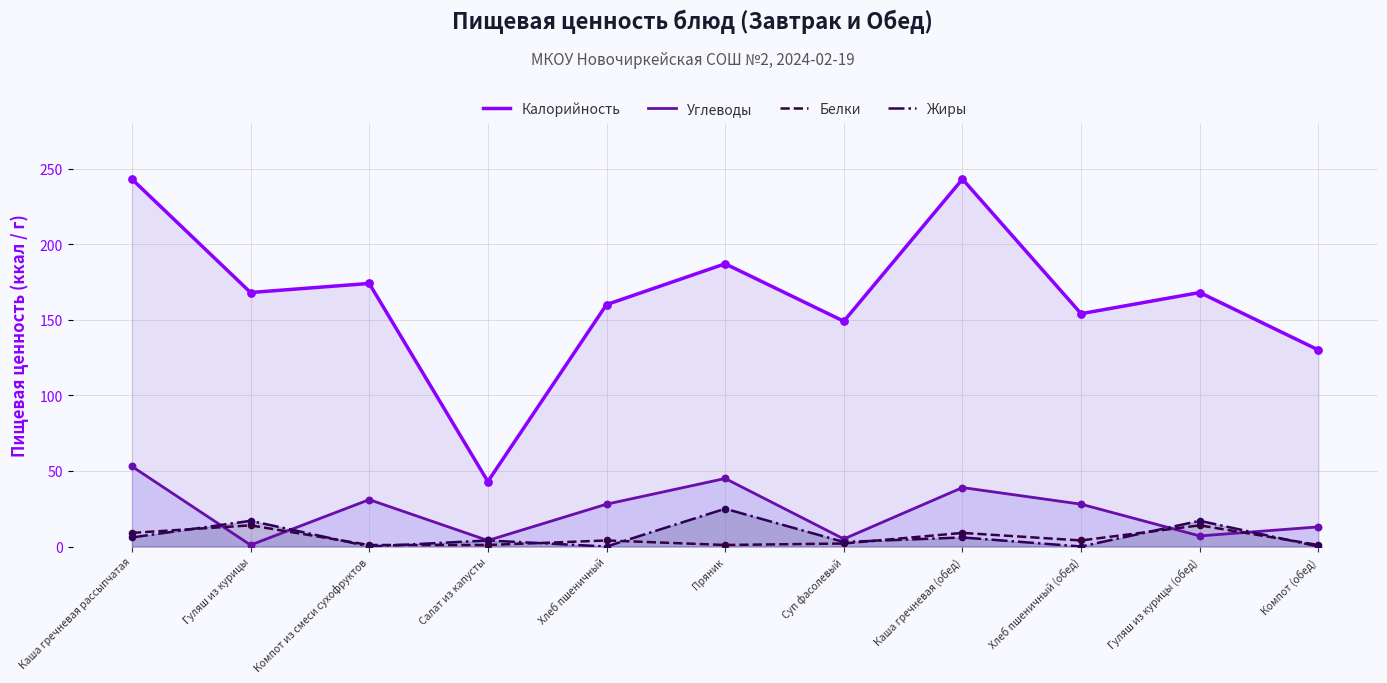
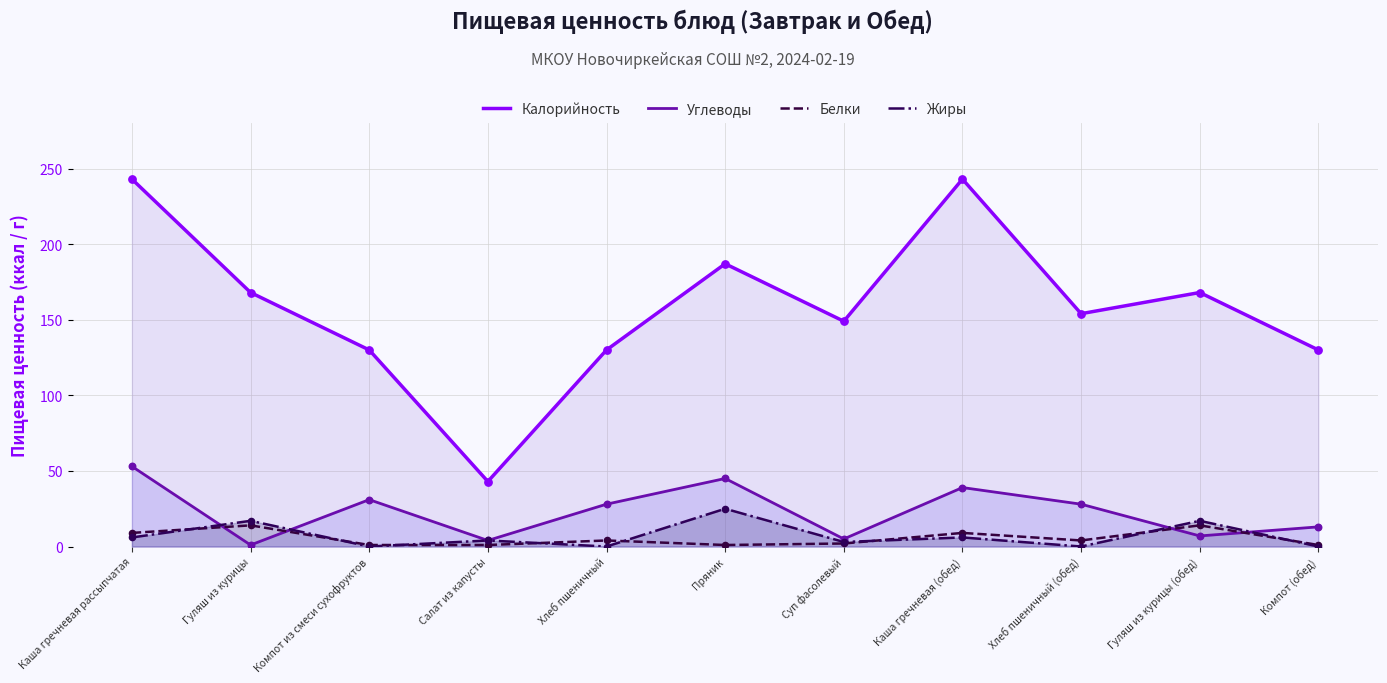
Калорийность, Компот из смеси сухофруктов: 174 -> 130
Калорийность, Хлеб пшеничный: 160 -> 130
